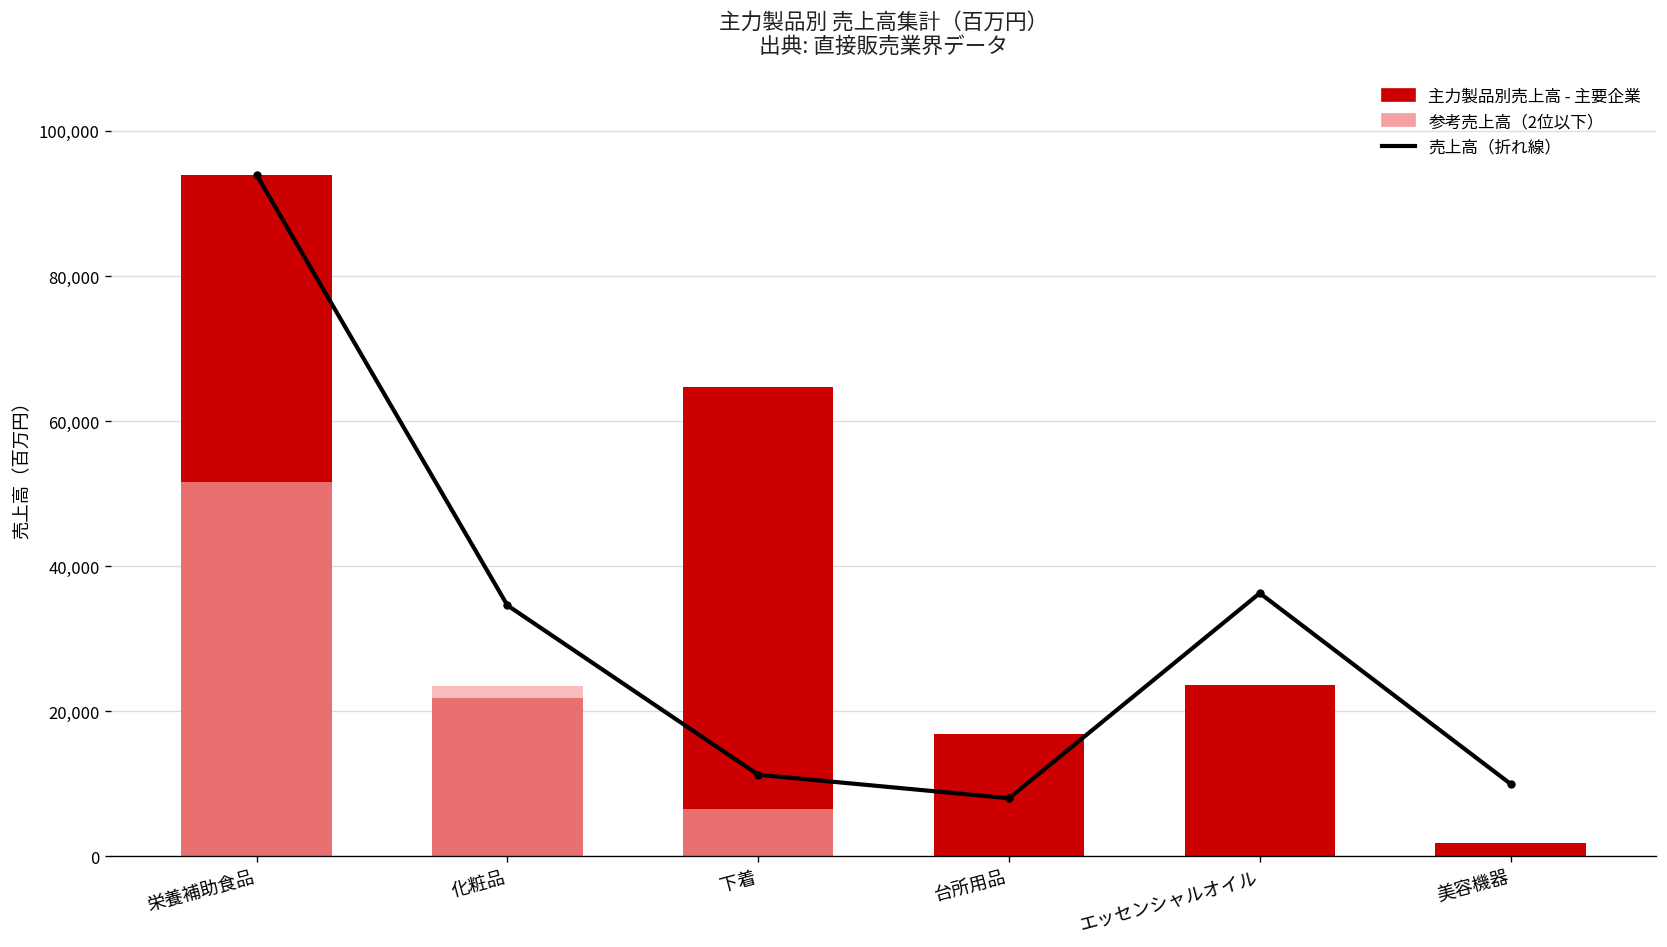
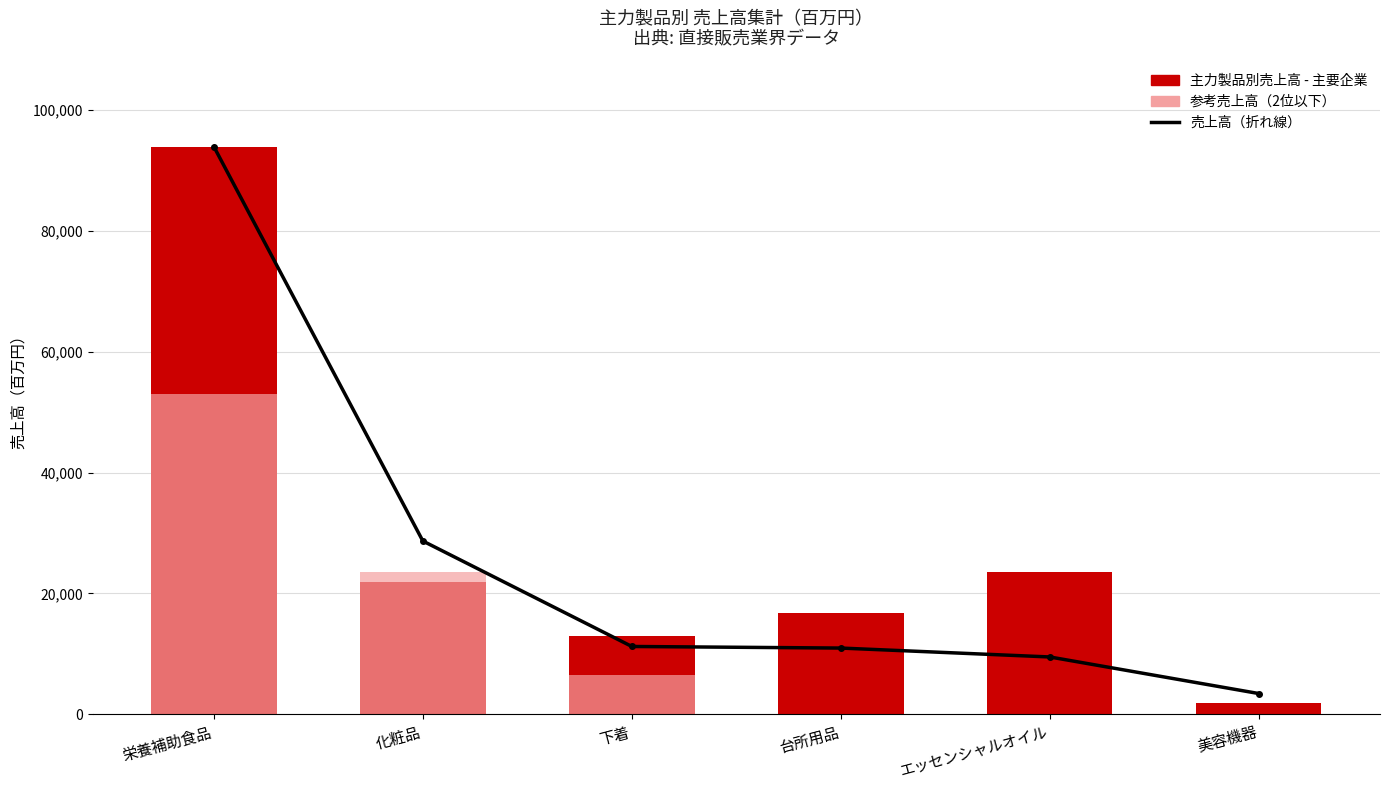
参考売上高（2位以下）, 栄養補助食品: 52,000 -> 53,000
売上高（折れ線）, 化粧品: 35,000 -> 29,000
主力製品別売上高 - 主要企業, 下着: 65,000 -> 13,000
売上高（折れ線）, 台所用品: 8,000 -> 11,000
売上高（折れ線）, エッセンシャルオイル: 36,000 -> 10,000
売上高（折れ線）, 美容機器: 10,000 -> 3,000
